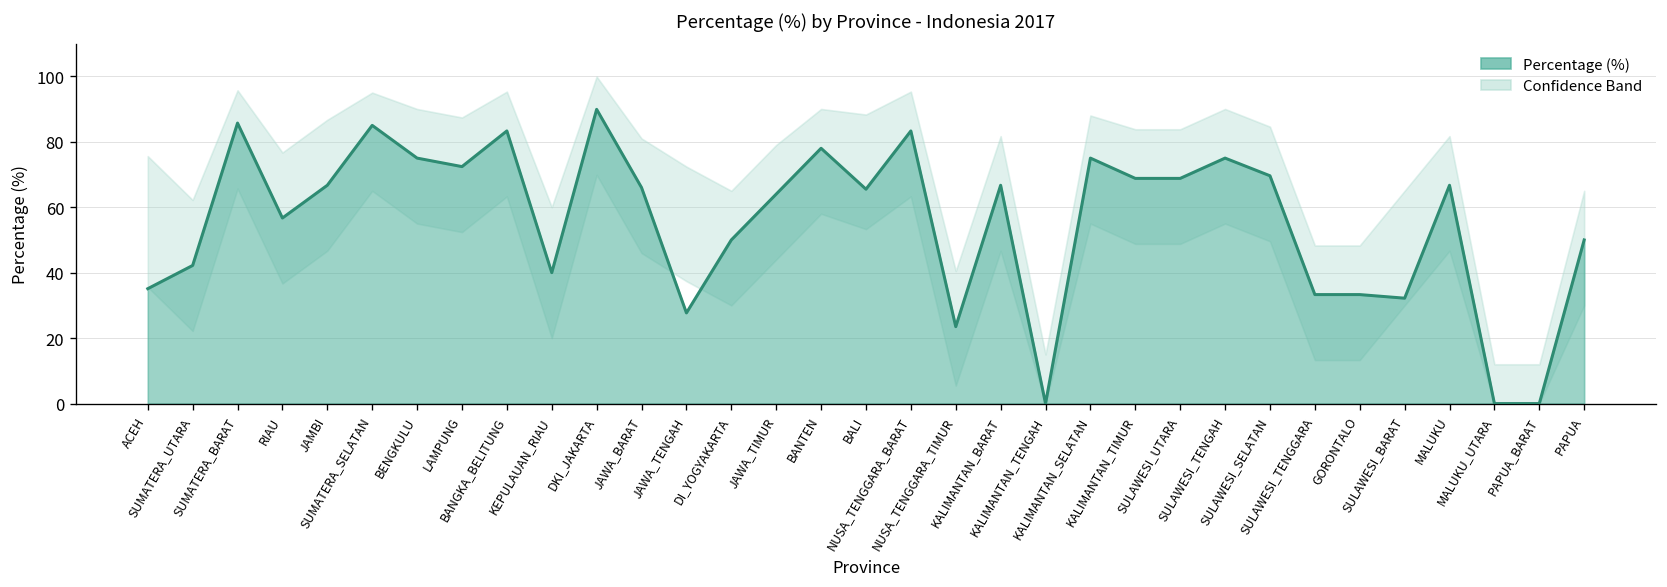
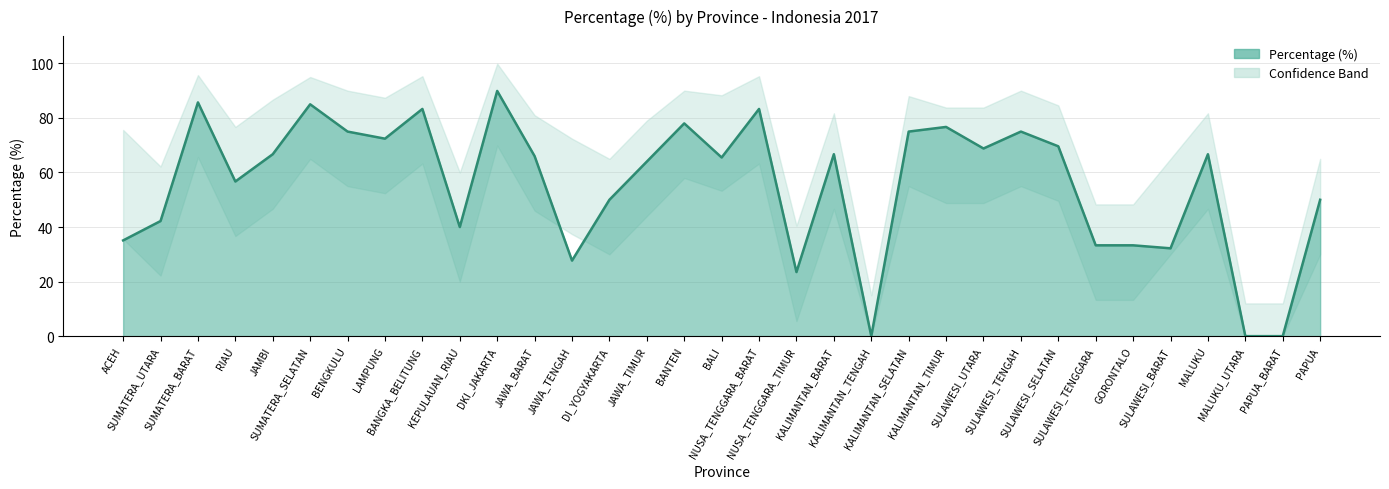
Percentage (%), KALIMANTAN_TIMUR: 69 -> 77
